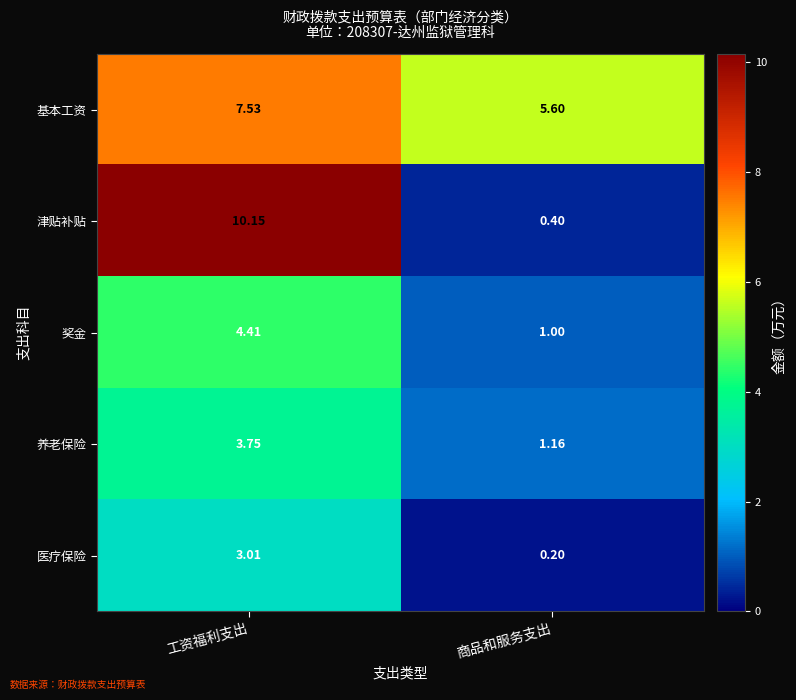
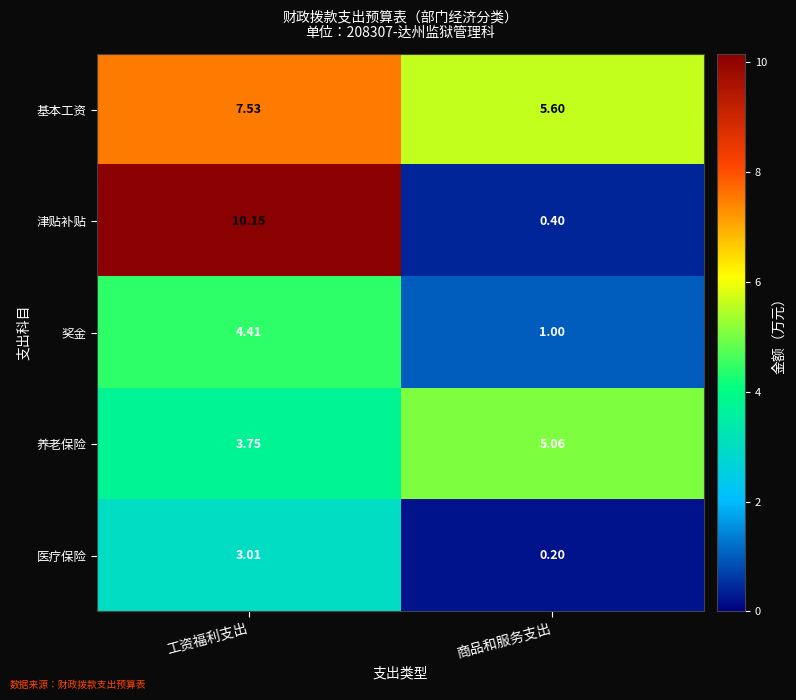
养老保险, 商品和服务支出: 1.16 -> 5.06
